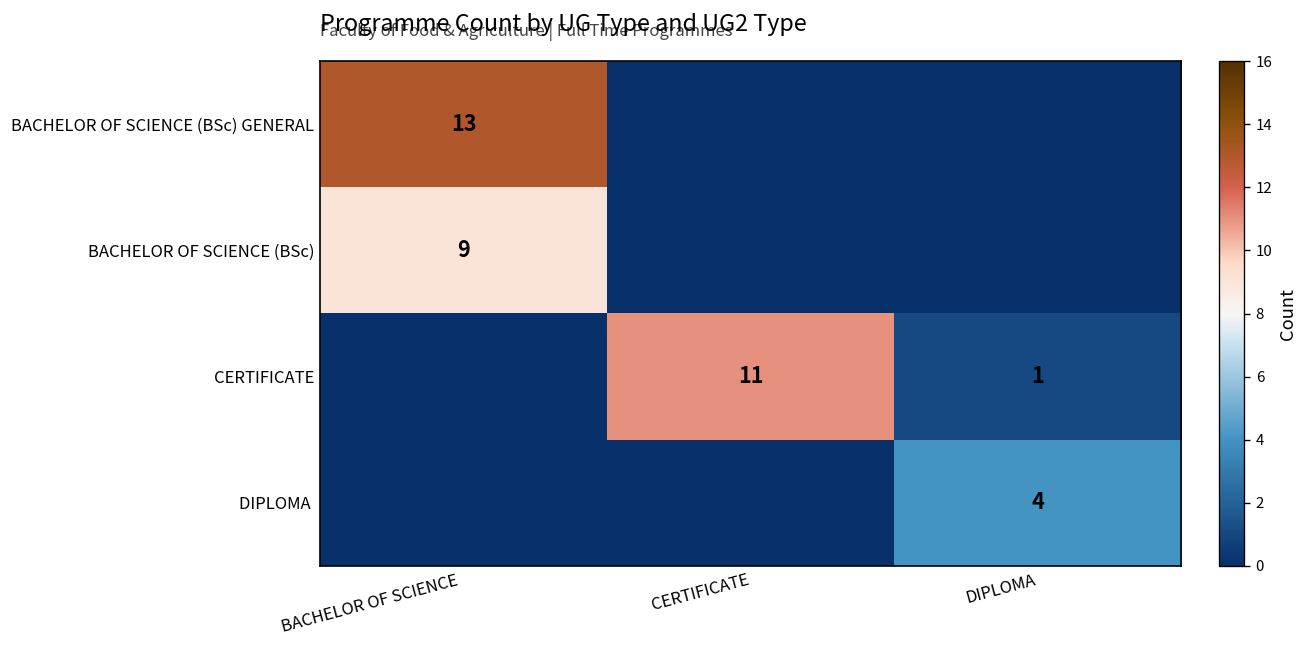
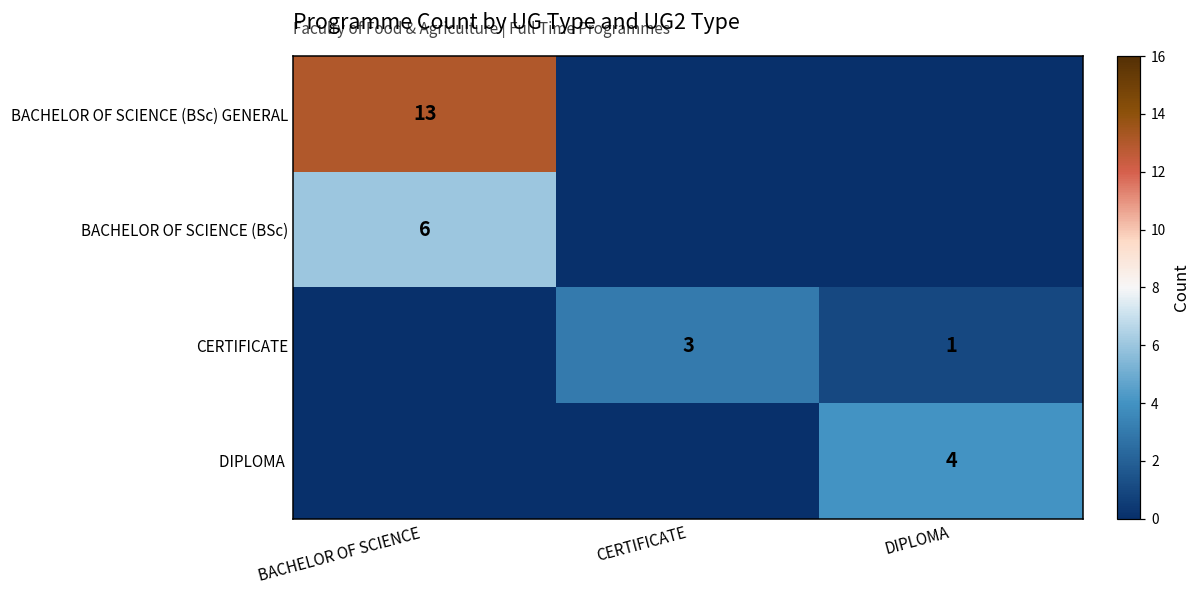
BACHELOR OF SCIENCE (BSc), BACHELOR OF SCIENCE: 9 -> 6
CERTIFICATE, CERTIFICATE: 11 -> 3
